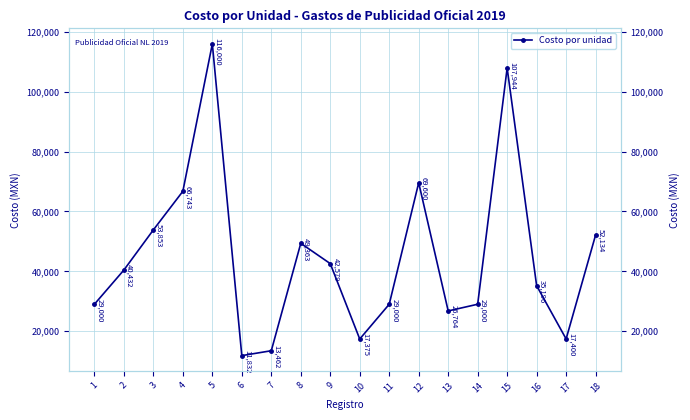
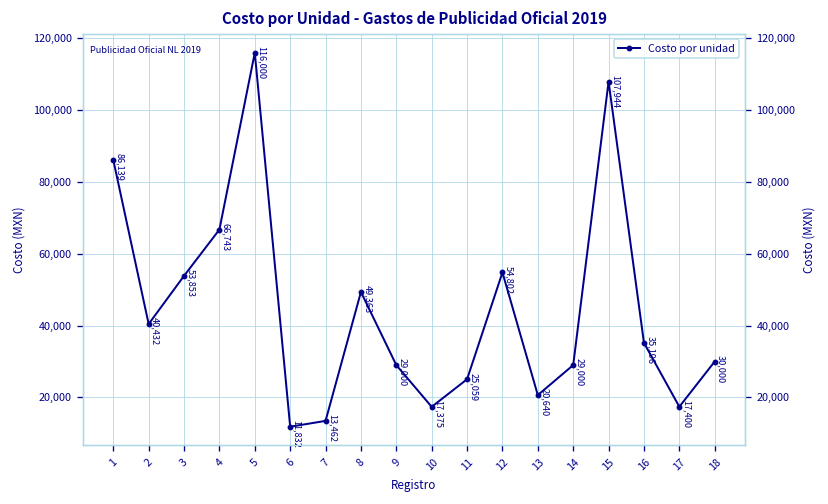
1: 29,000 -> 86,139
9: 42,579 -> 29,000
11: 29,000 -> 25,059
12: 69,600 -> 54,802
13: 26,764 -> 20,640
18: 52,134 -> 30,000
